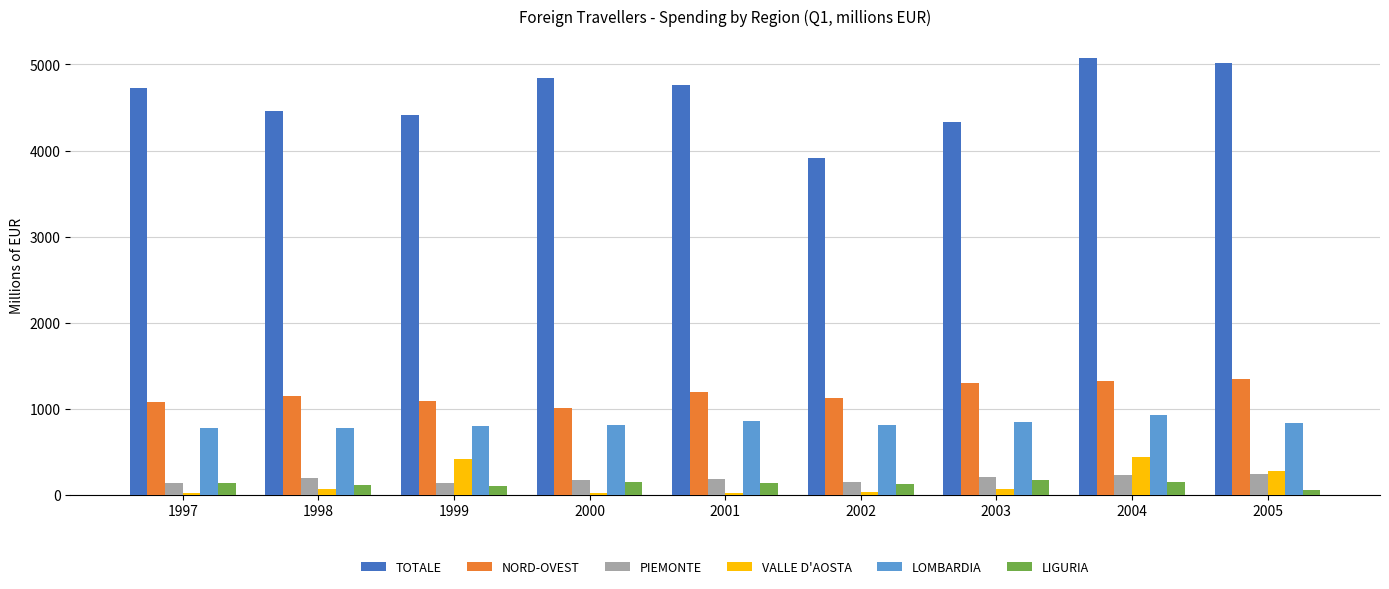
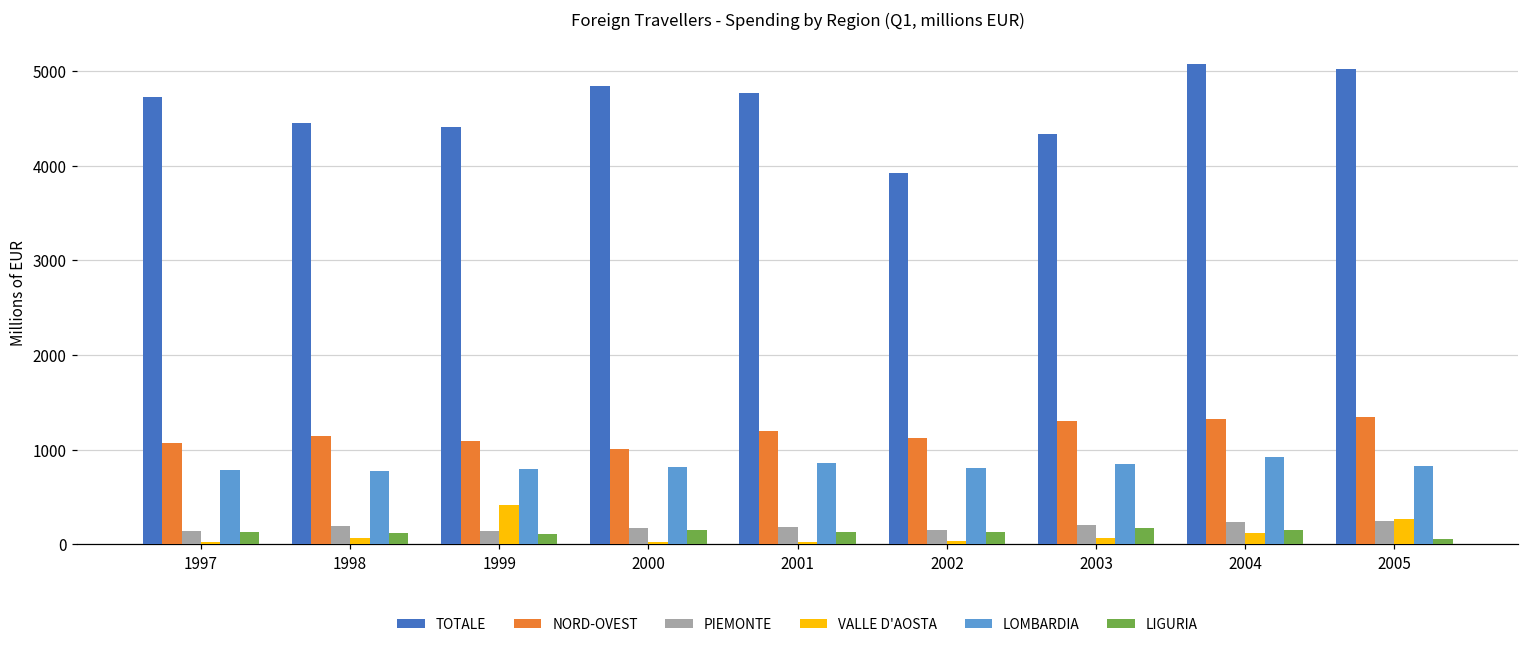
VALLE D'AOSTA, 2004: 400 -> 100
